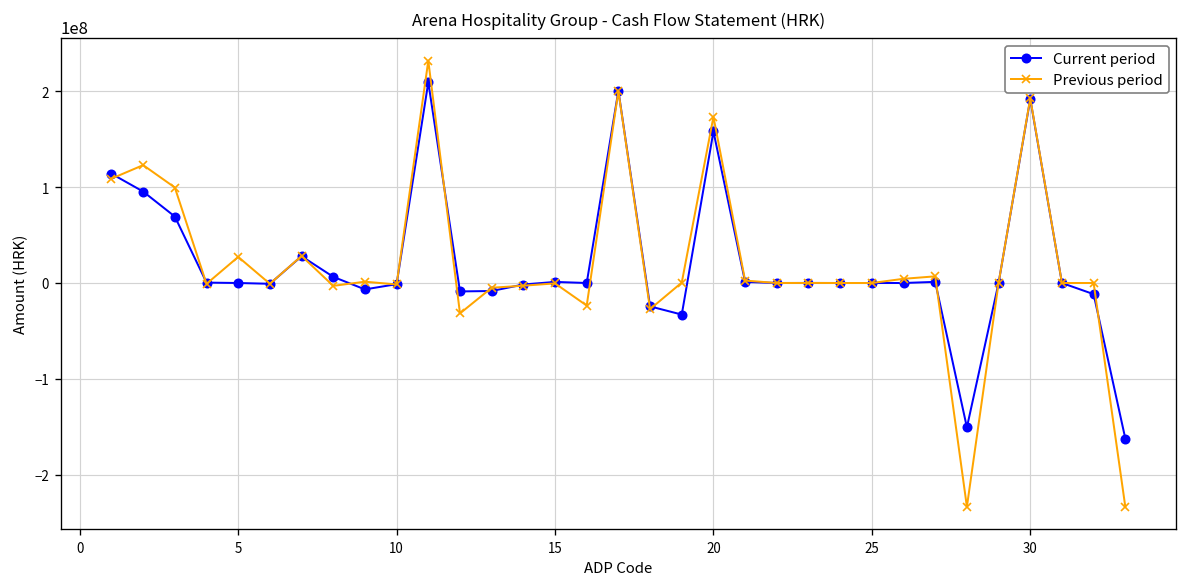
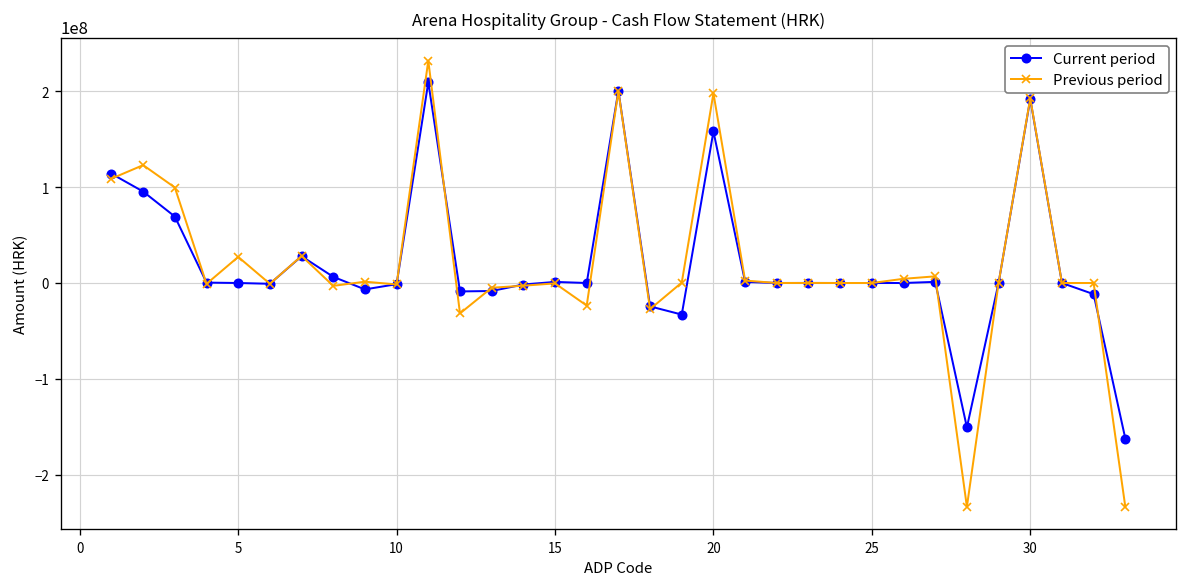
Previous period, 20: 170000000 -> 200000000
